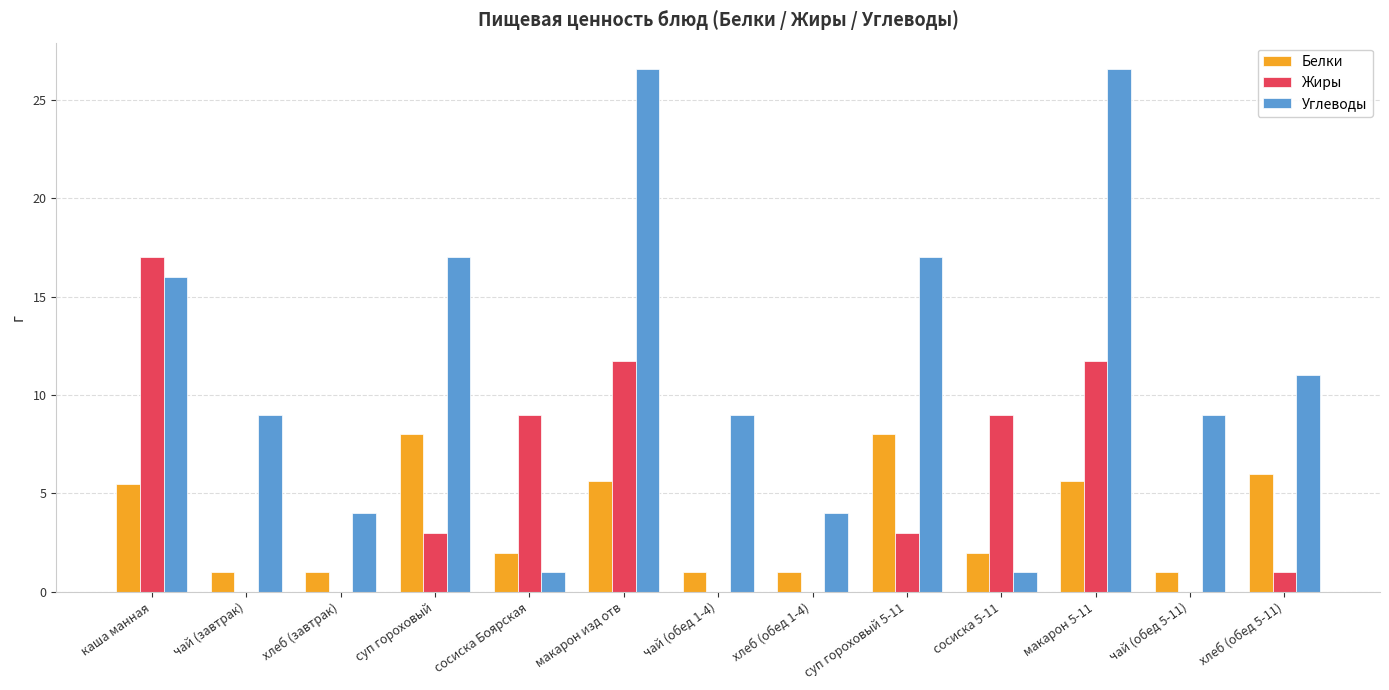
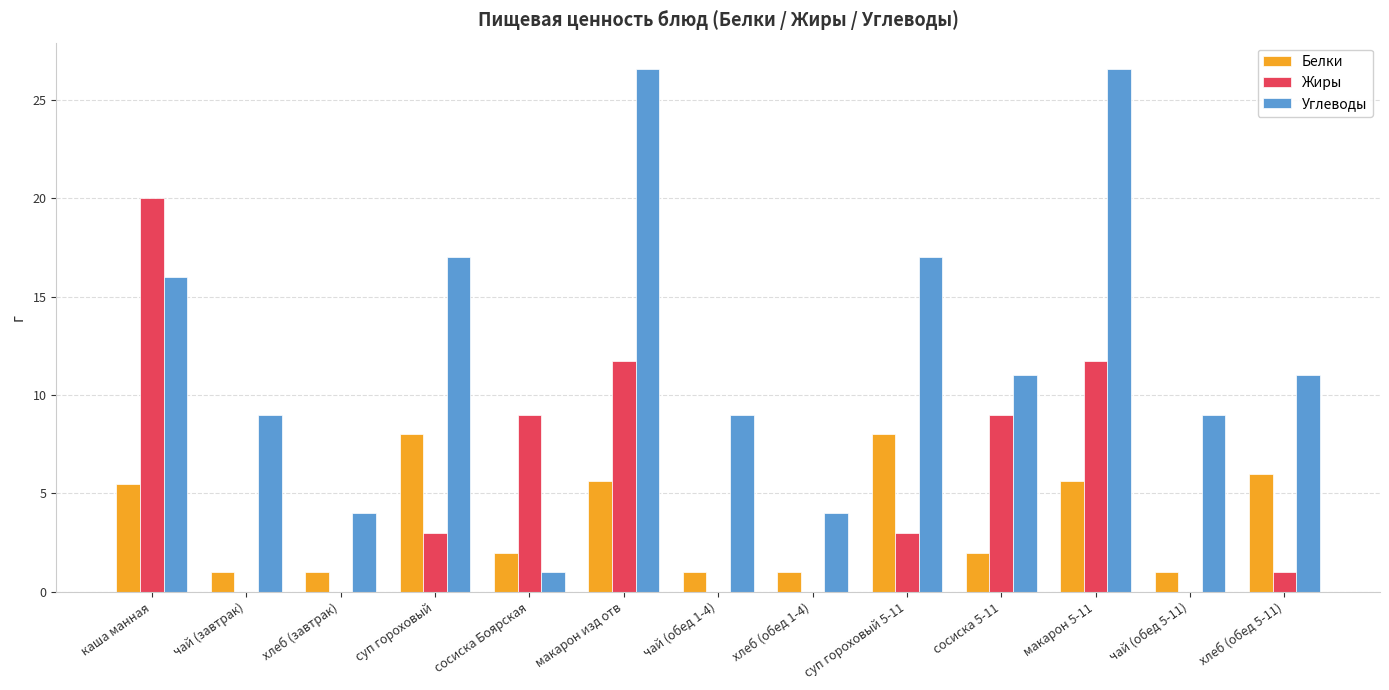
Жиры, каша манная: 17 -> 20
Углеводы, сосиска 5-11: 1 -> 11
